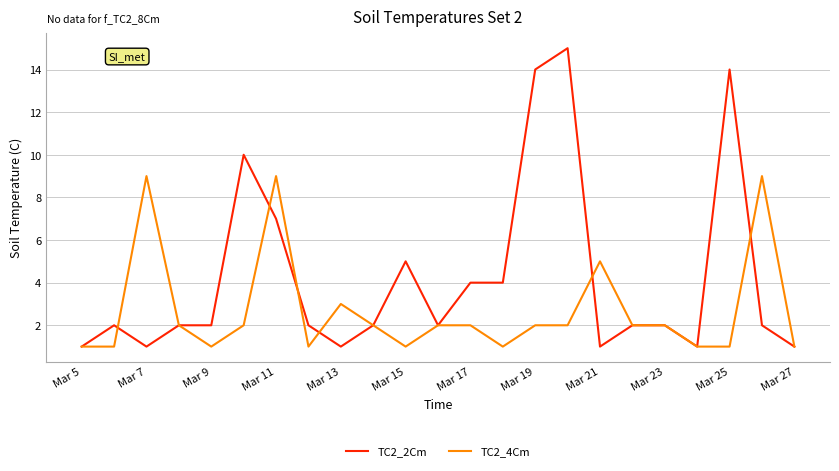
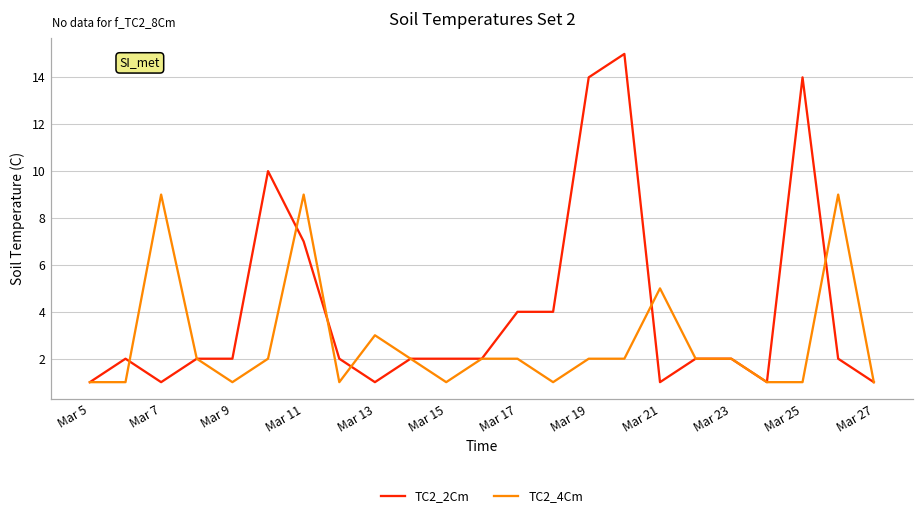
TC2_2Cm, Mar 15: 5 -> 2
